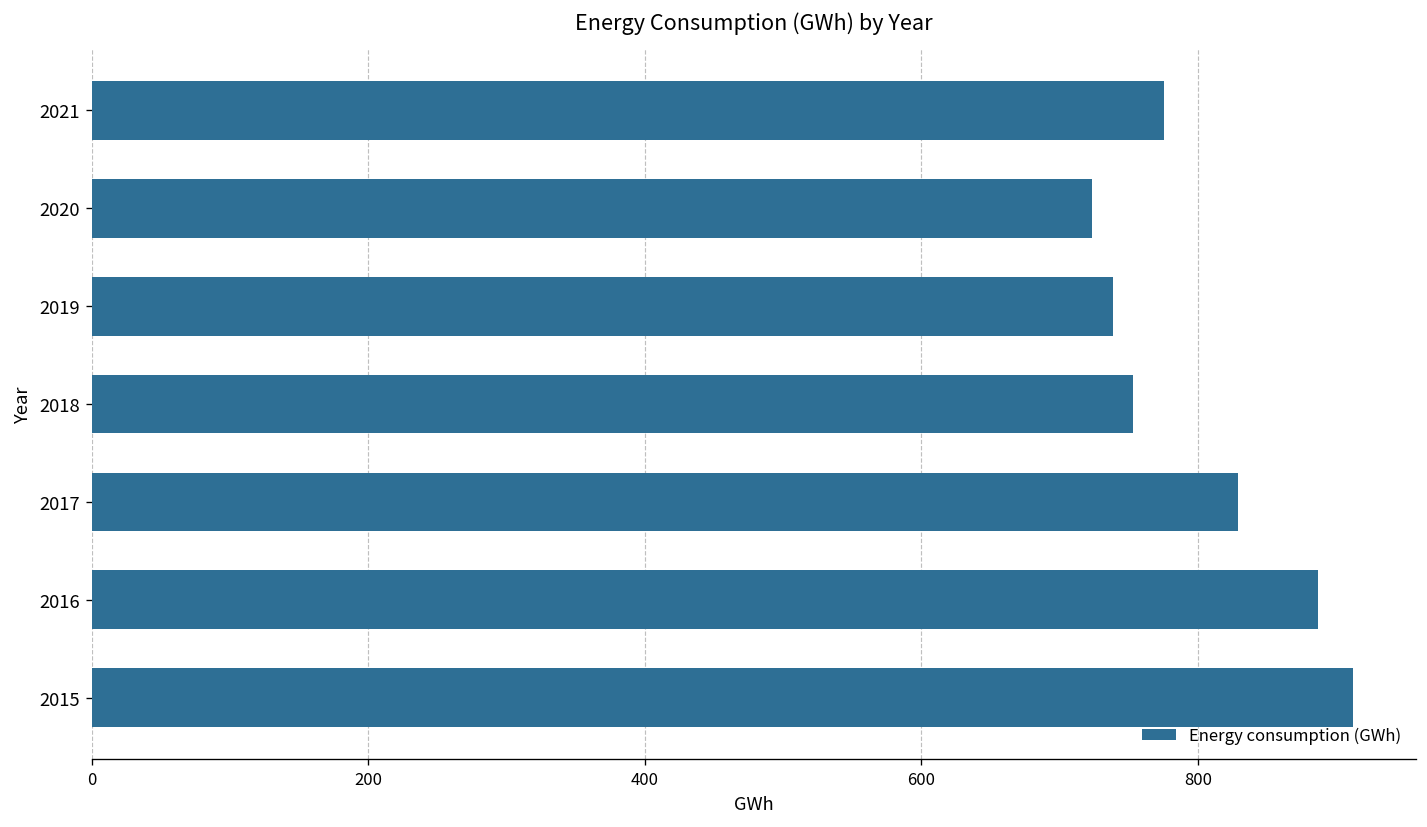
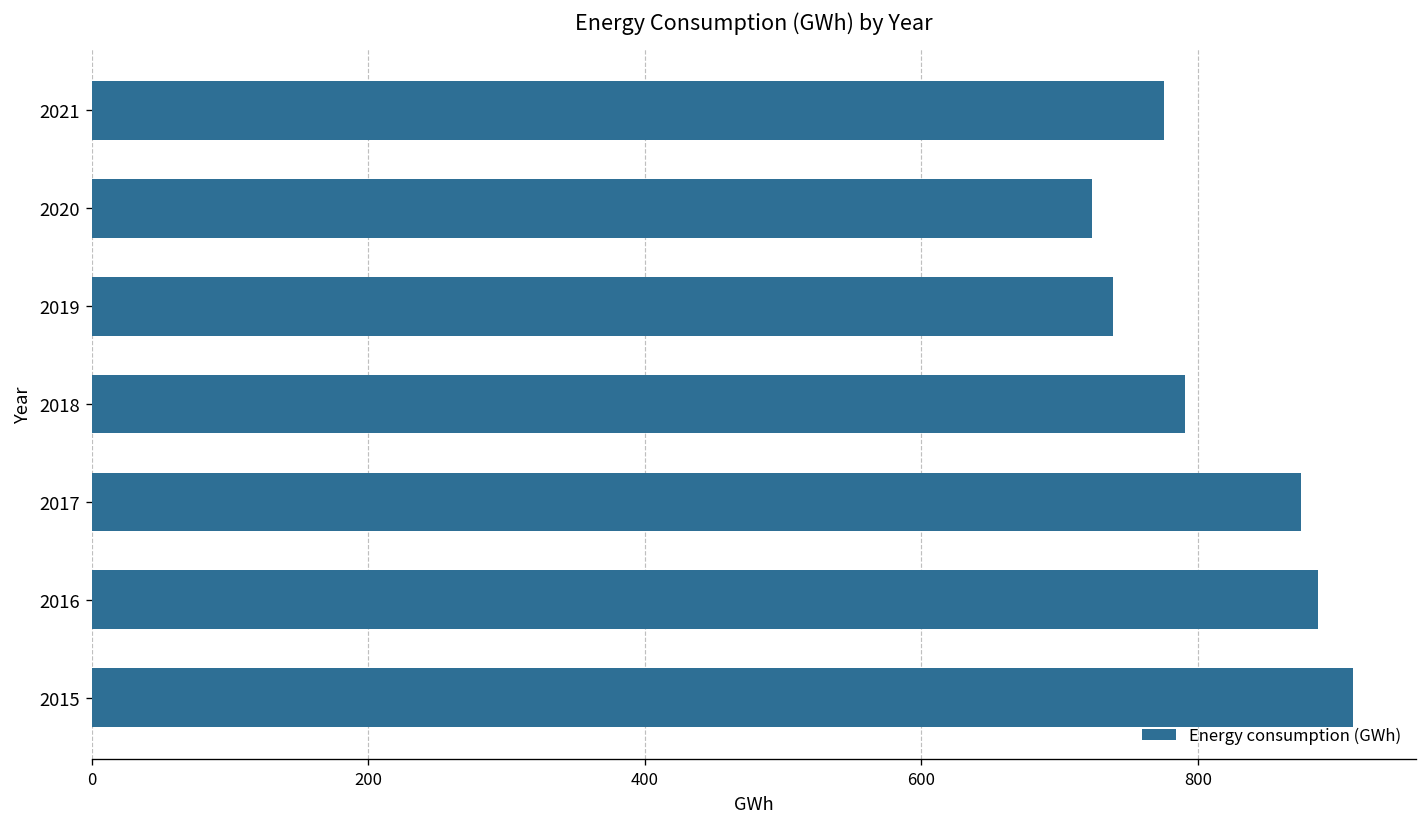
2018: 753 -> 790
2017: 829 -> 875
